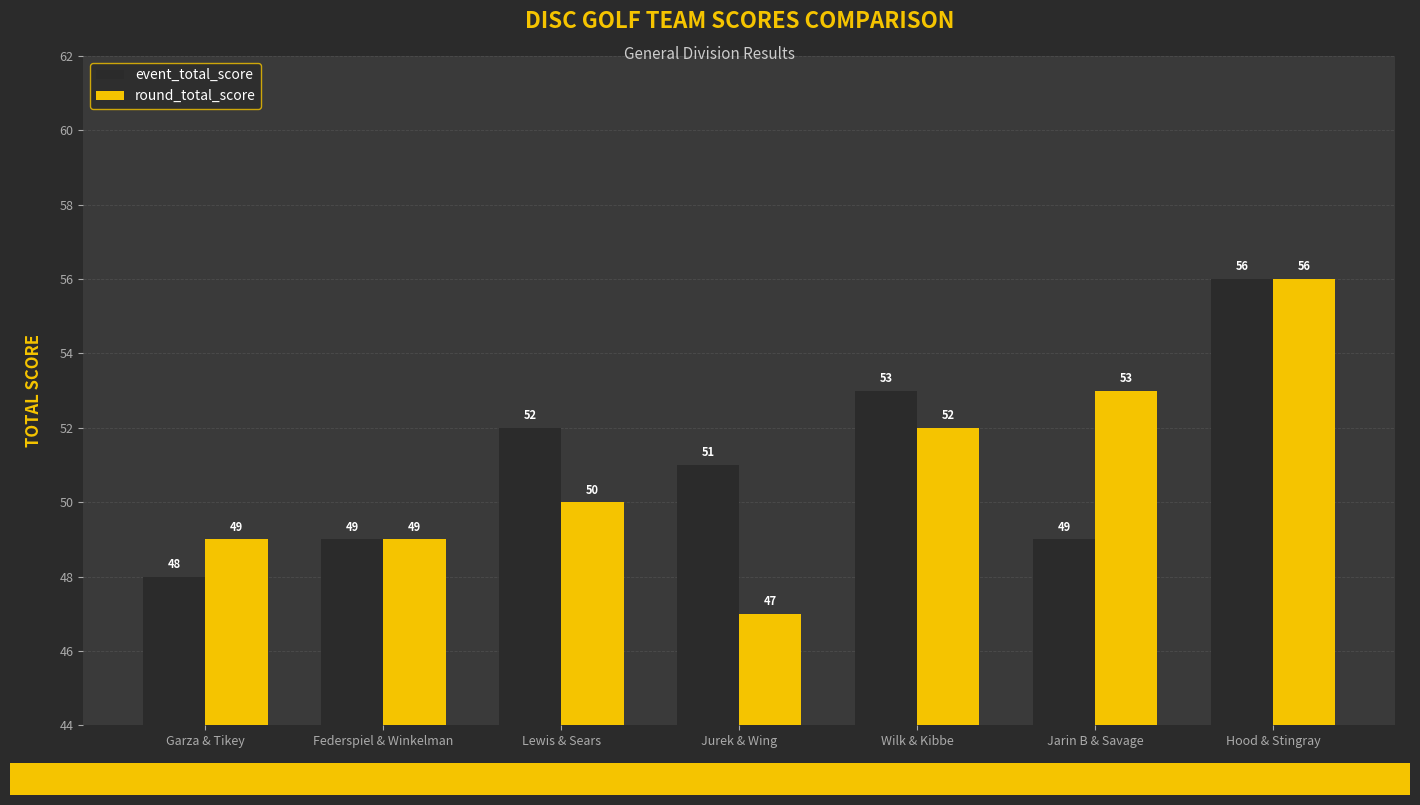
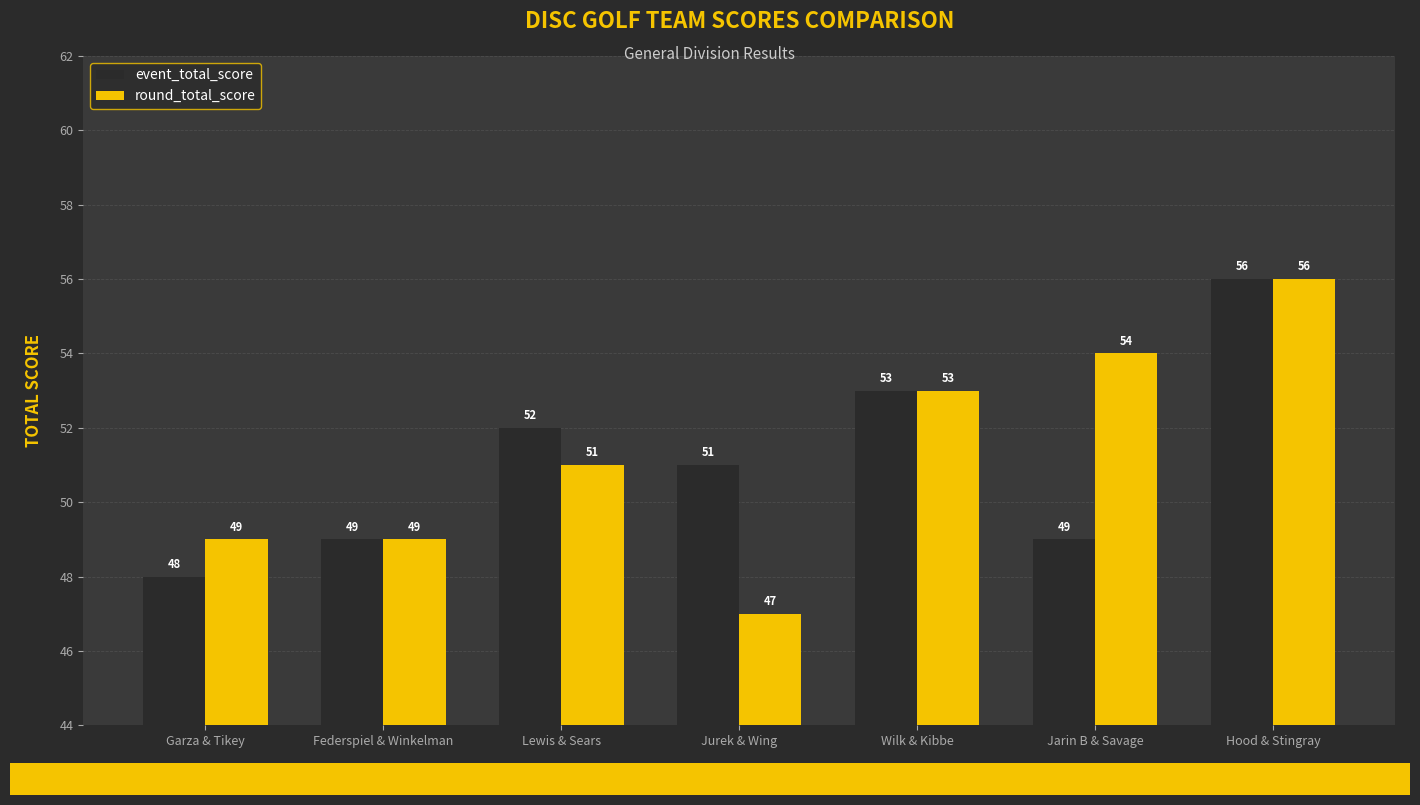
round_total_score, Lewis & Sears: 50 -> 51
round_total_score, Wilk & Kibbe: 52 -> 53
round_total_score, Jarin B & Savage: 53 -> 54
